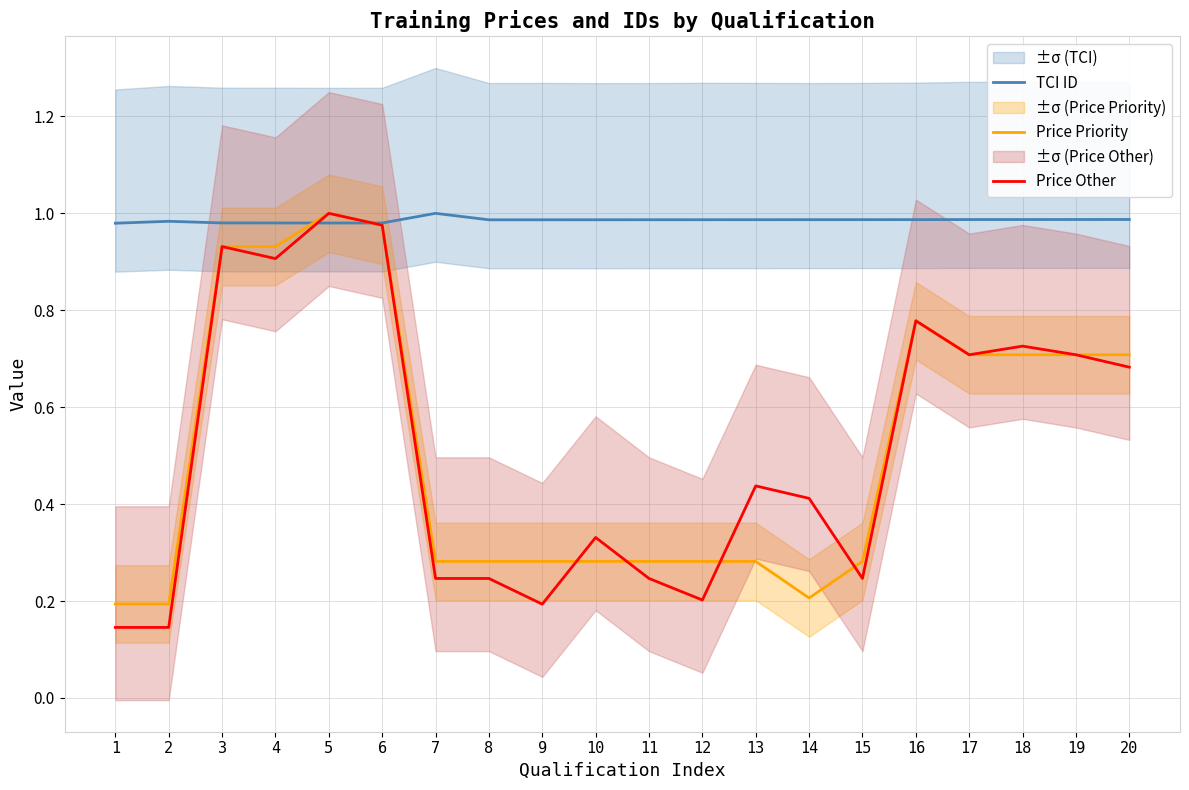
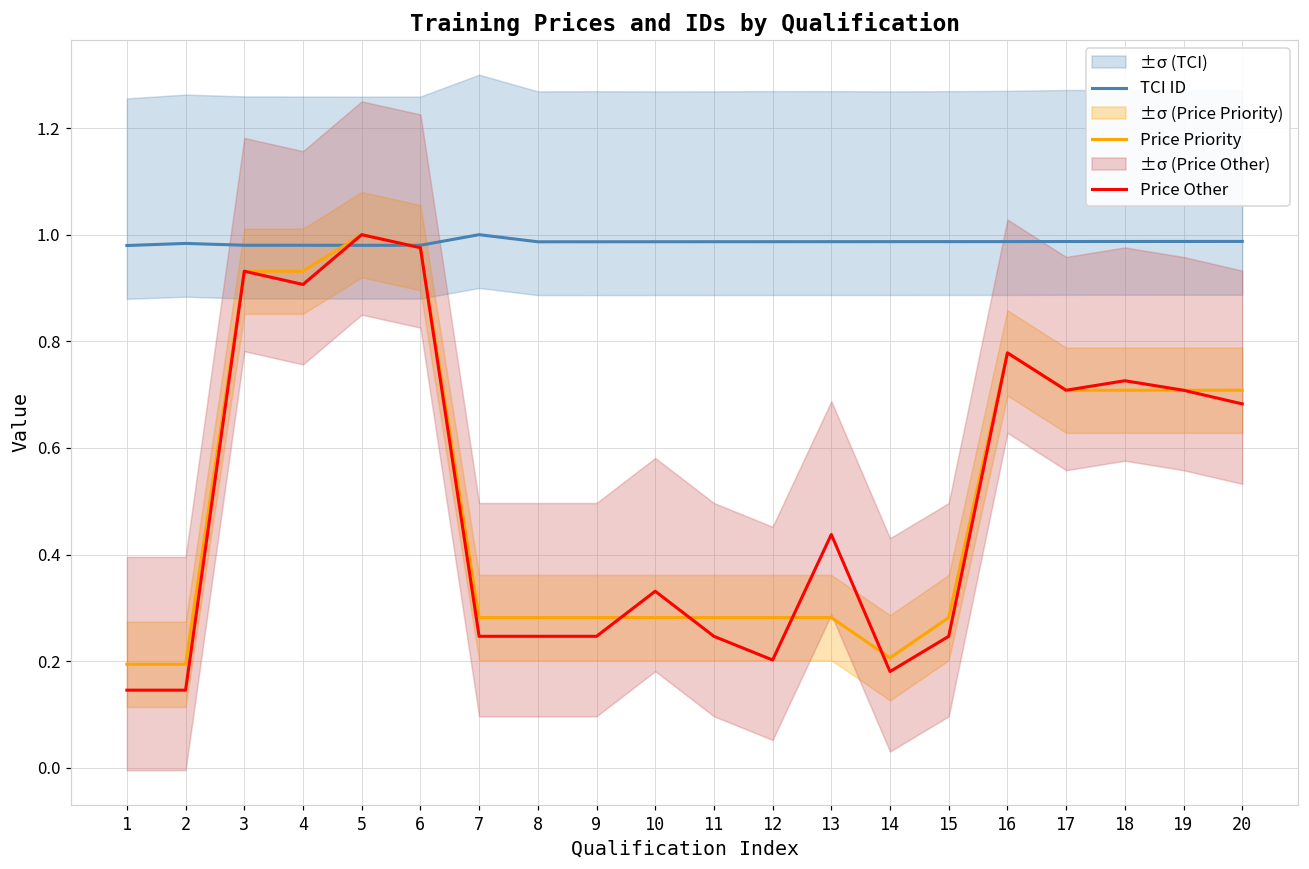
Price Other, 9: 0.19 -> 0.25
Price Other, 14: 0.41 -> 0.18
